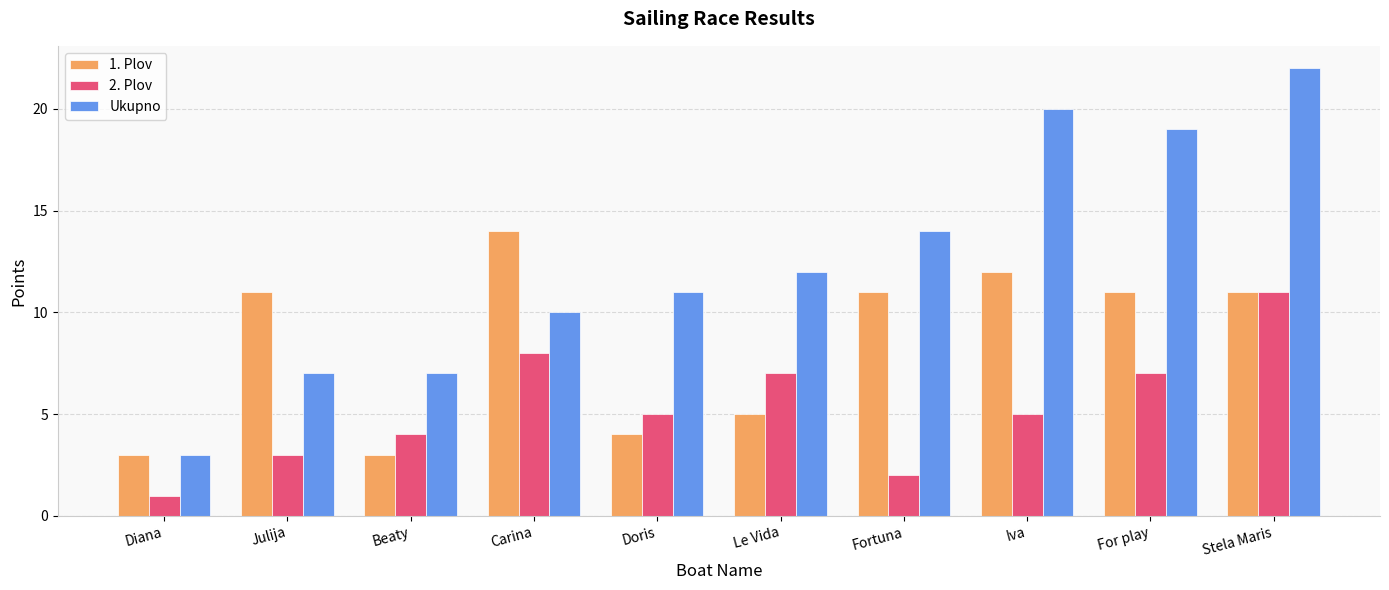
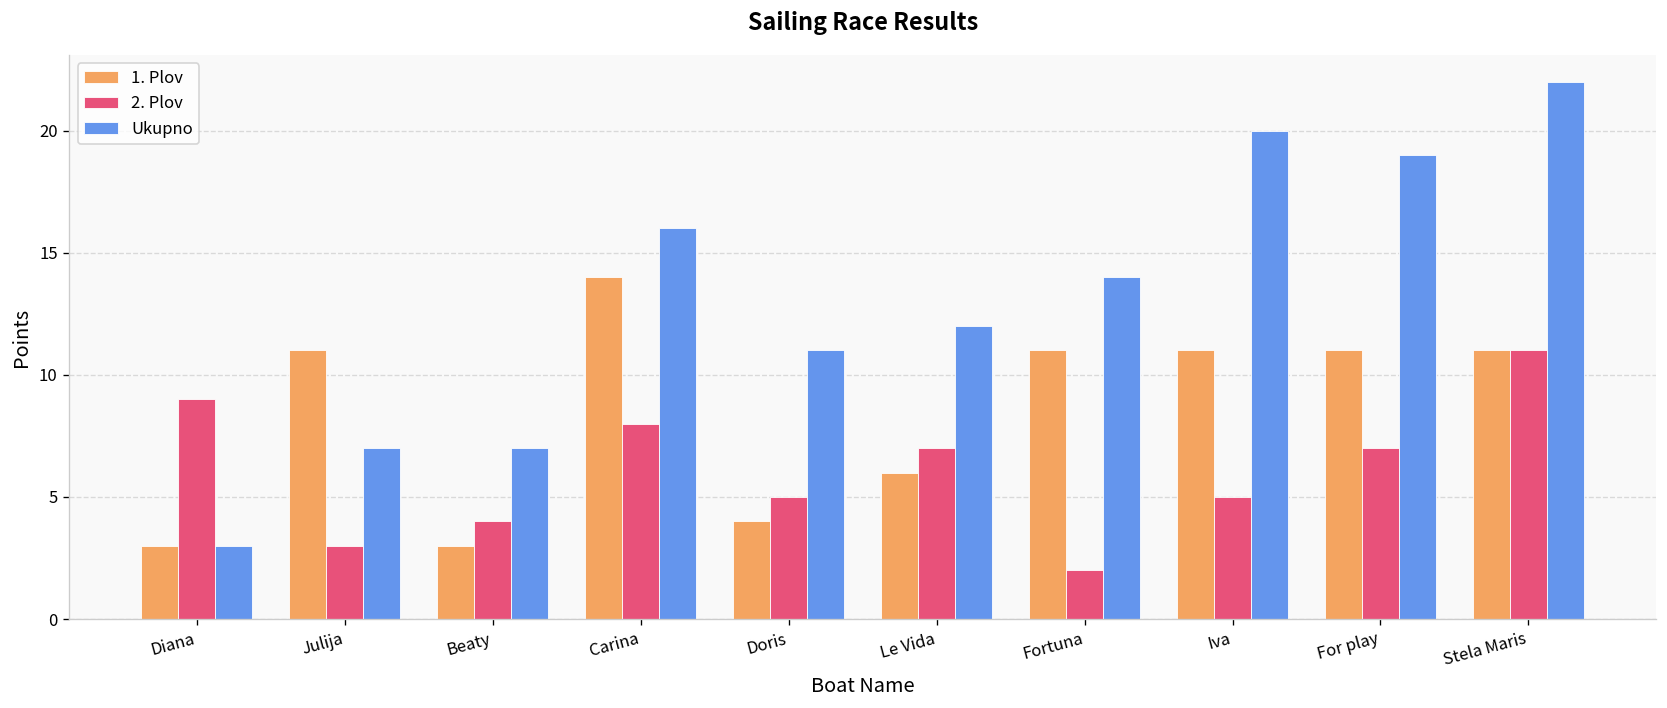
2. Plov, Diana: 1 -> 9
Ukupno, Carina: 10 -> 16
1. Plov, Le Vida: 5 -> 6
1. Plov, Iva: 12 -> 11
